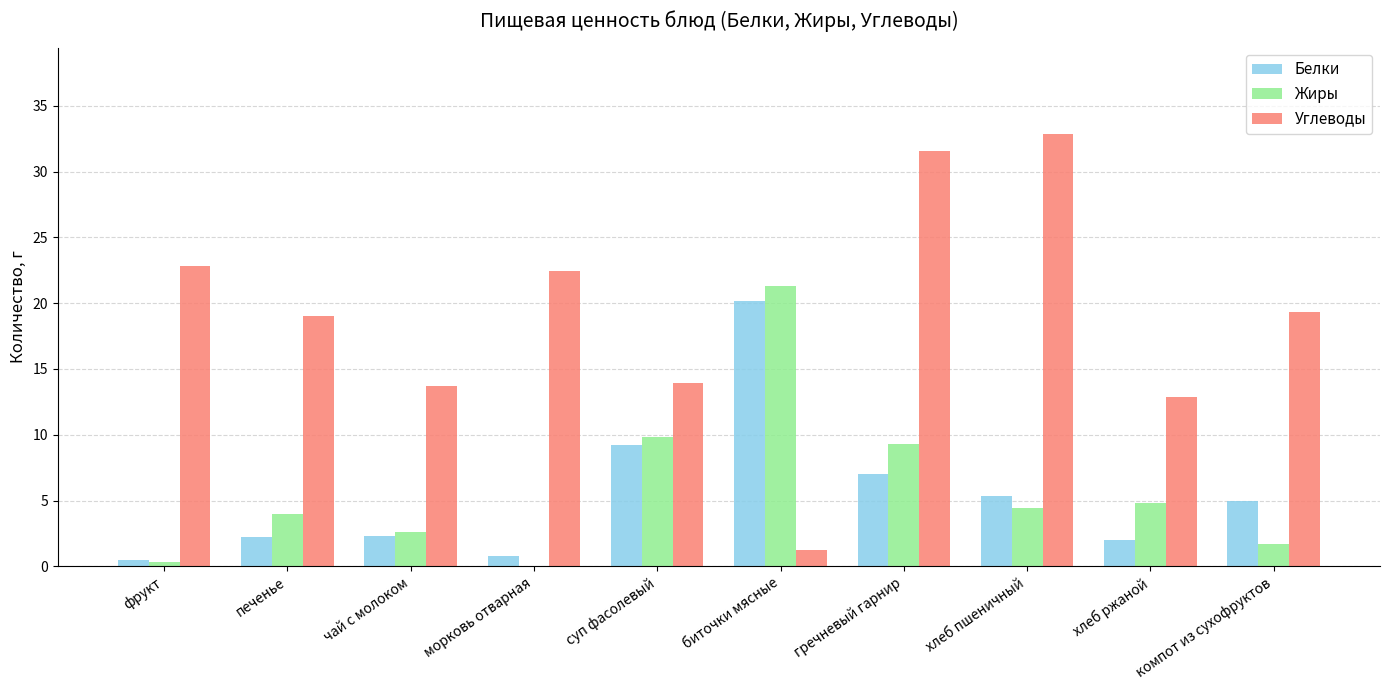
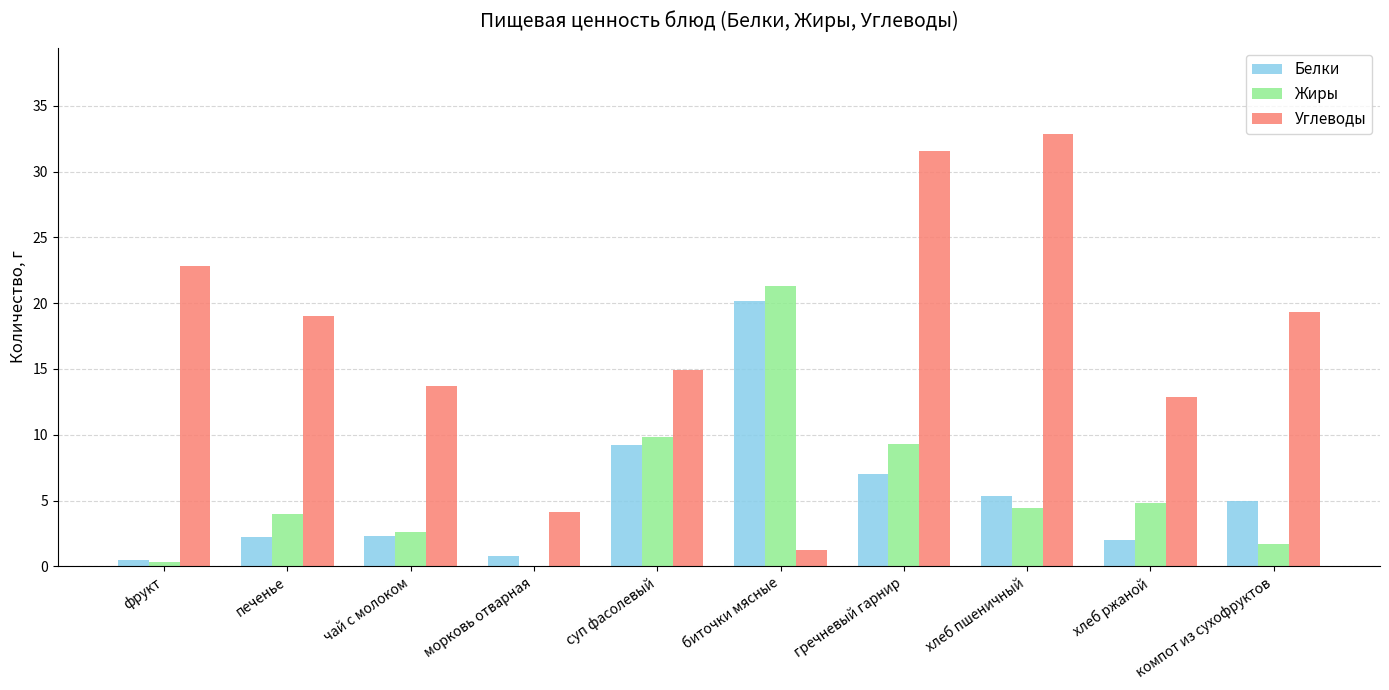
Углеводы, морковь отварная: 22.4 -> 4.1
Углеводы, суп фасолевый: 13.9 -> 14.9
